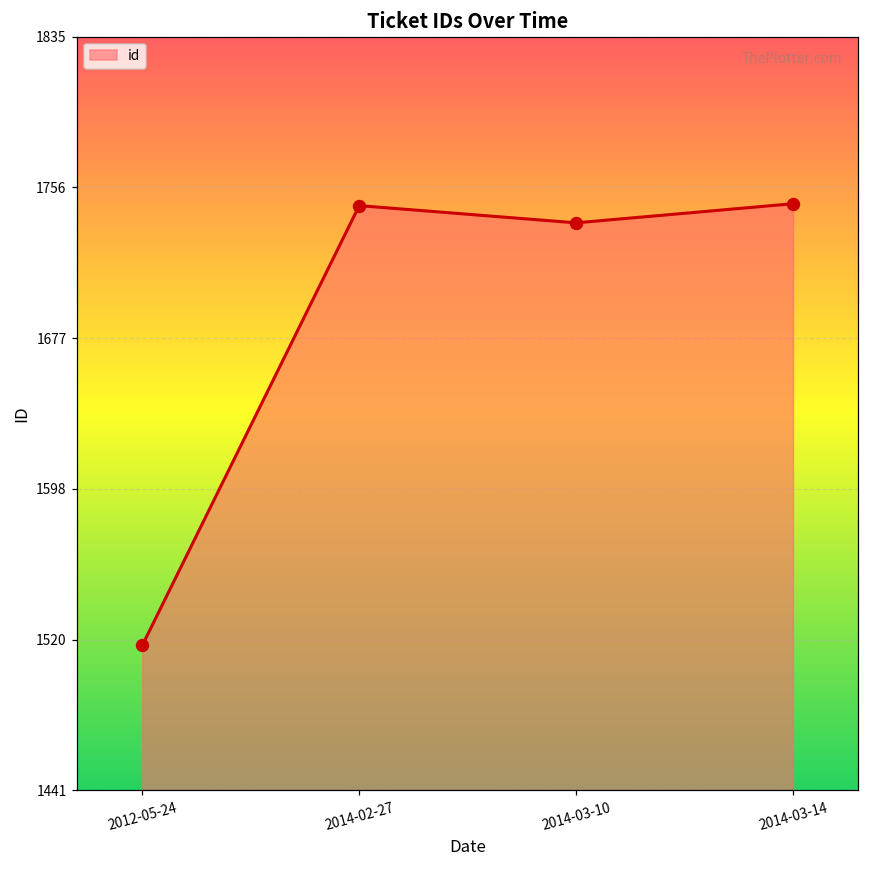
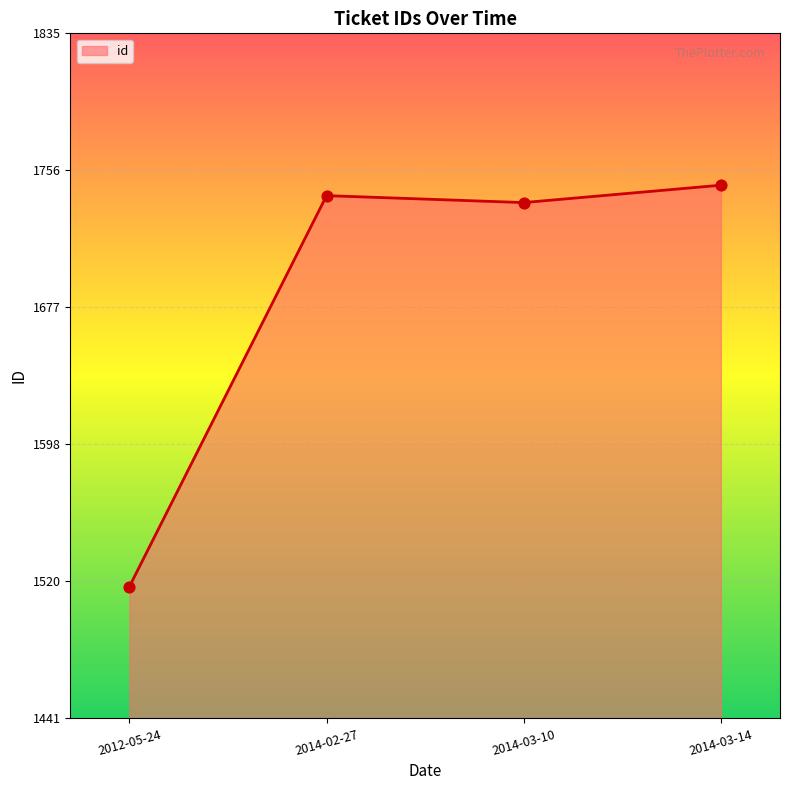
2014-02-27: 1747 -> 1742
